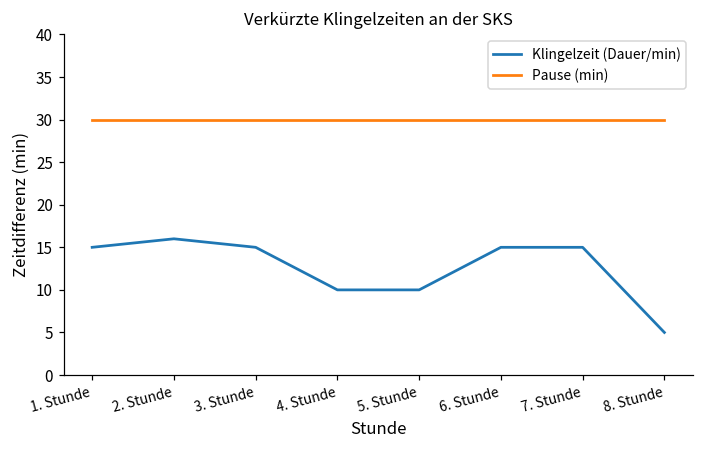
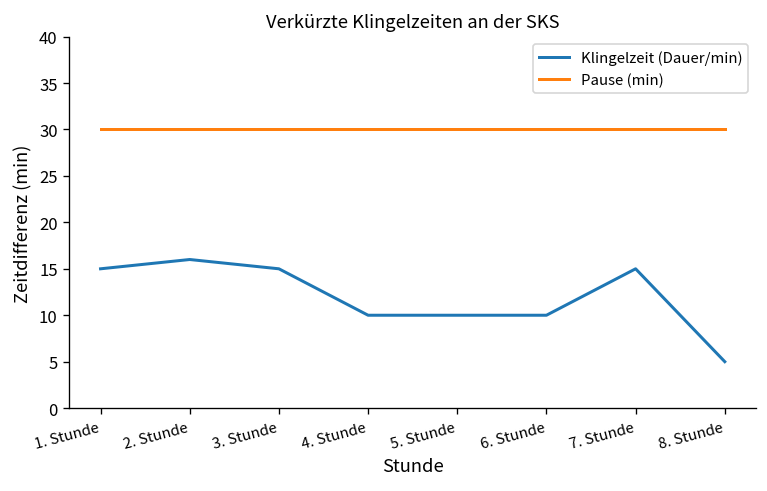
Klingelzeit (Dauer/min), 6. Stunde: 15 -> 10
